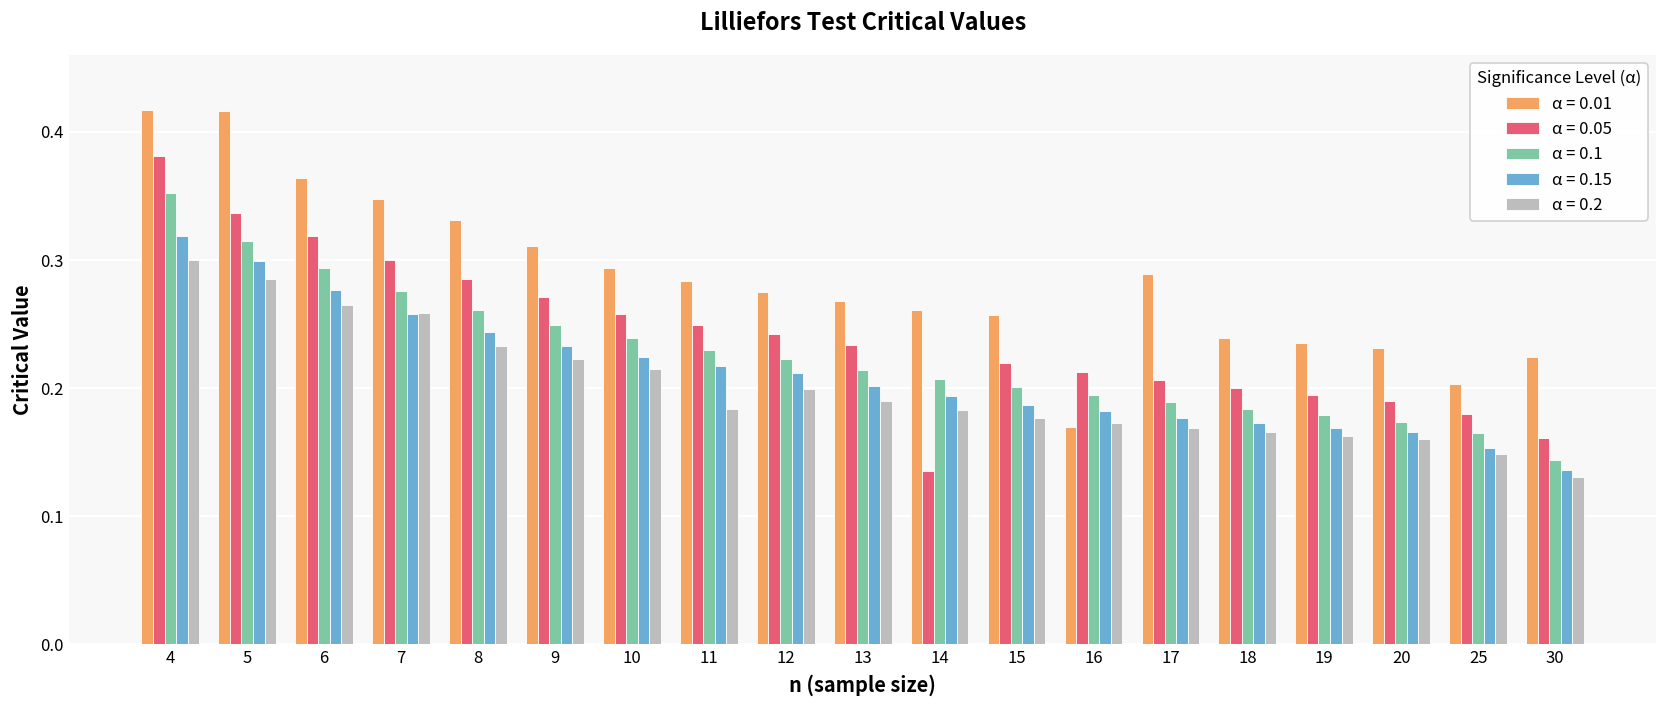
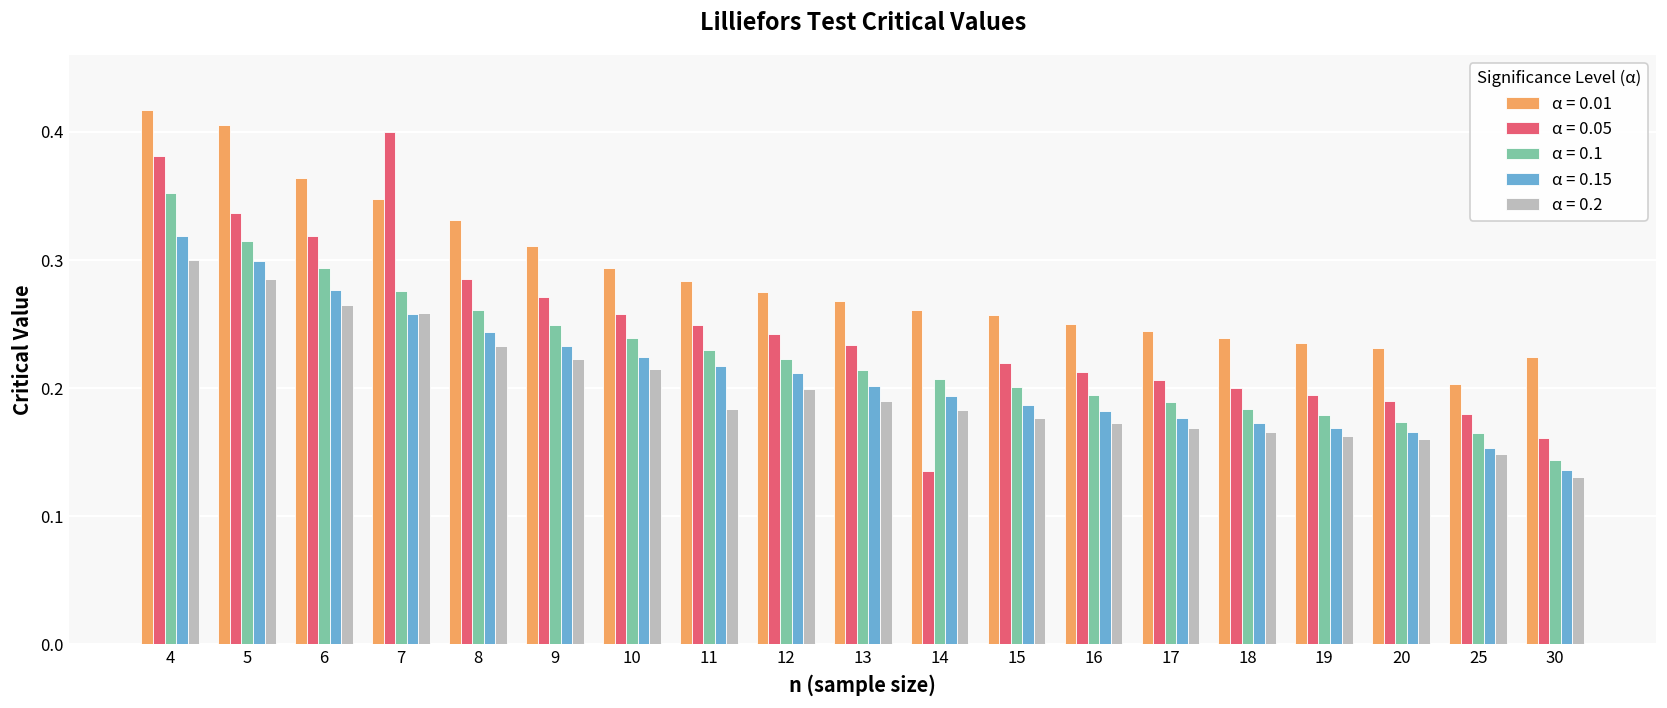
α = 0.01, 5: 0.416 -> 0.405
α = 0.05, 7: 0.3 -> 0.4
α = 0.01, 16: 0.17 -> 0.25
α = 0.01, 17: 0.289 -> 0.245
